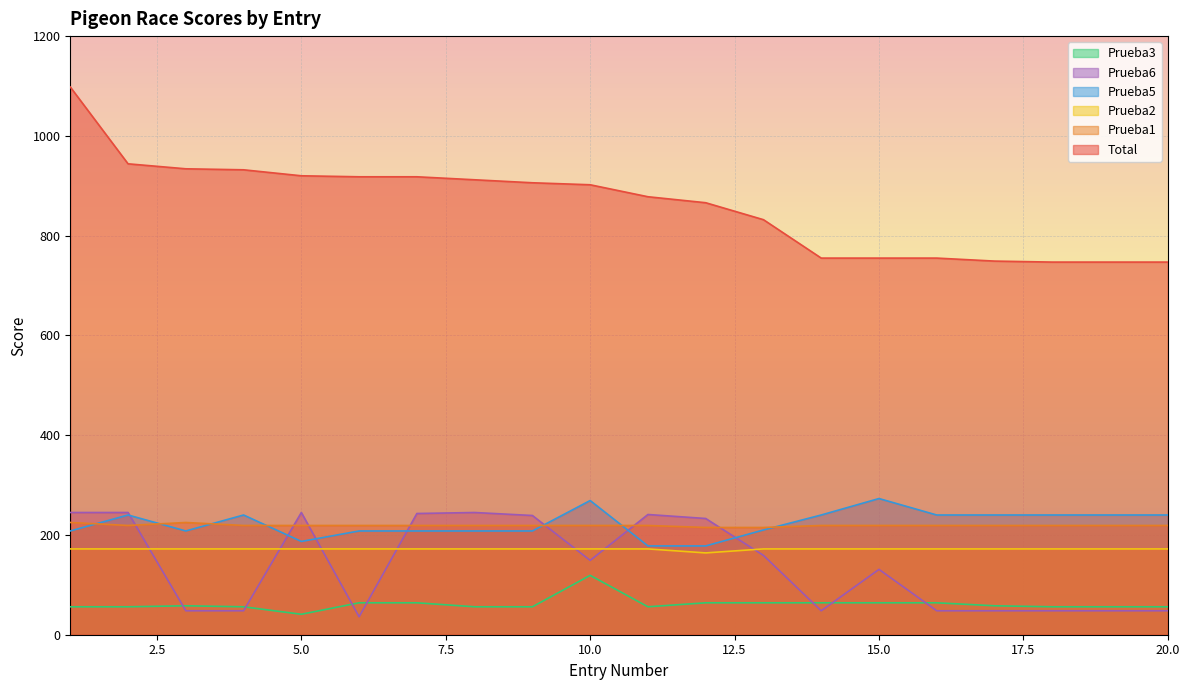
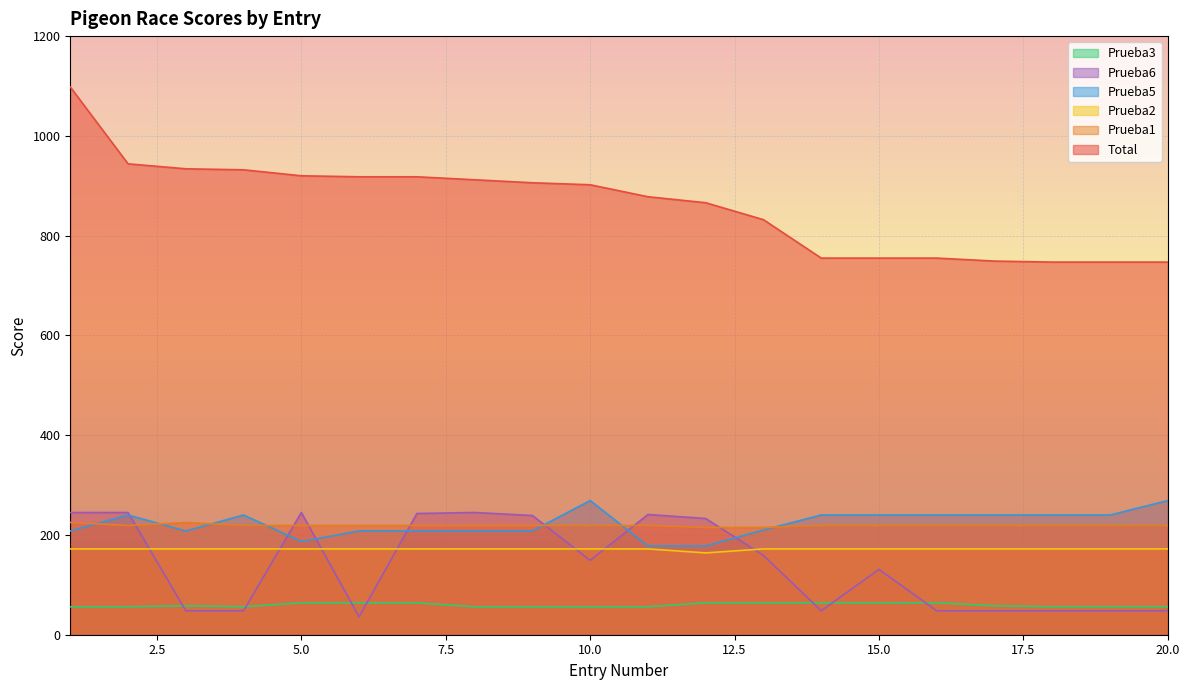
Prueba3, 5.0: 40 -> 60
Prueba3, 10.0: 120 -> 60
Prueba5, 15.0: 270 -> 240
Prueba5, 20.0: 240 -> 270
